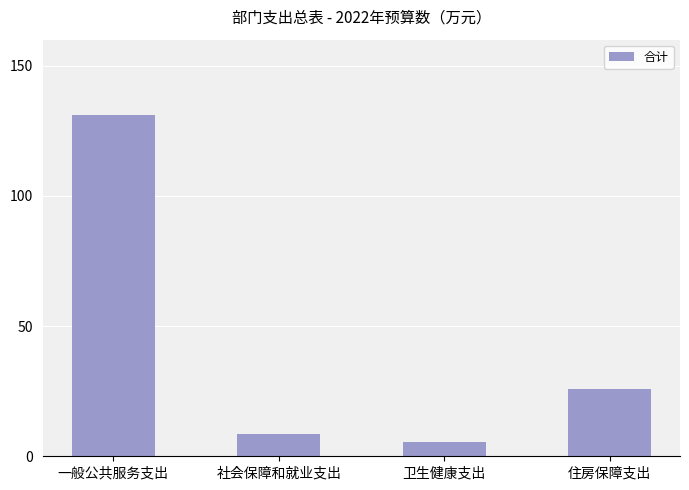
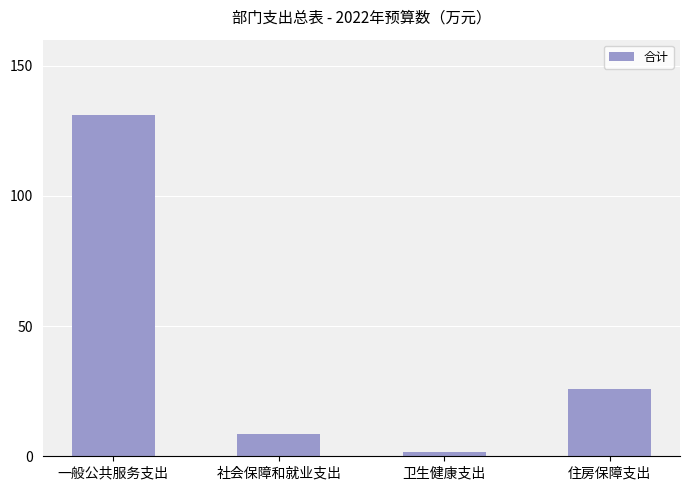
卫生健康支出: 6 -> 2
